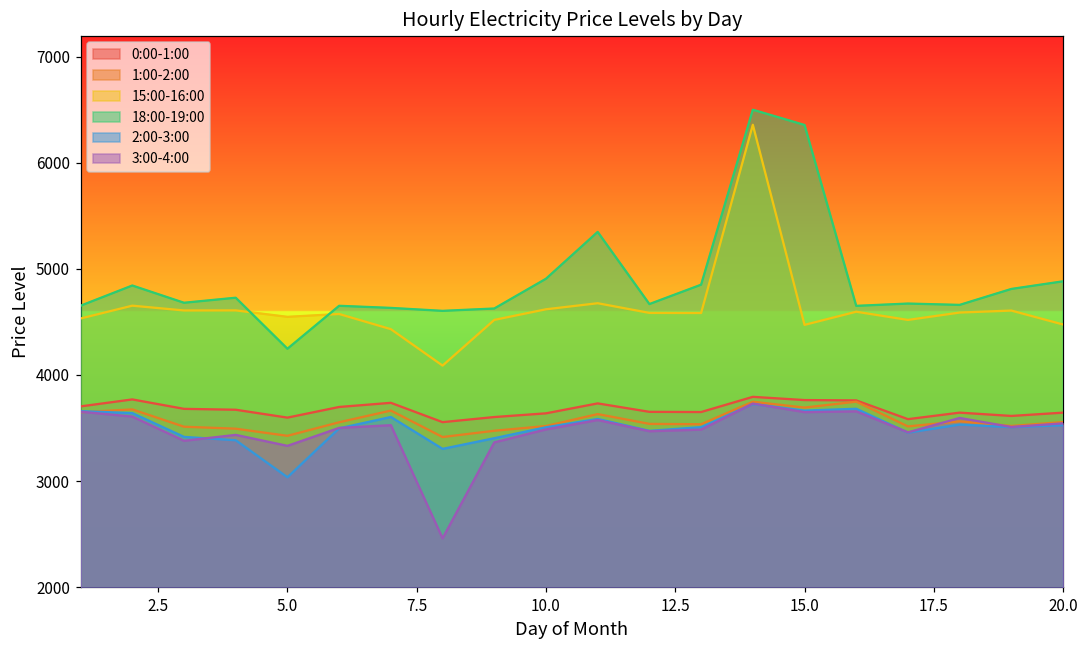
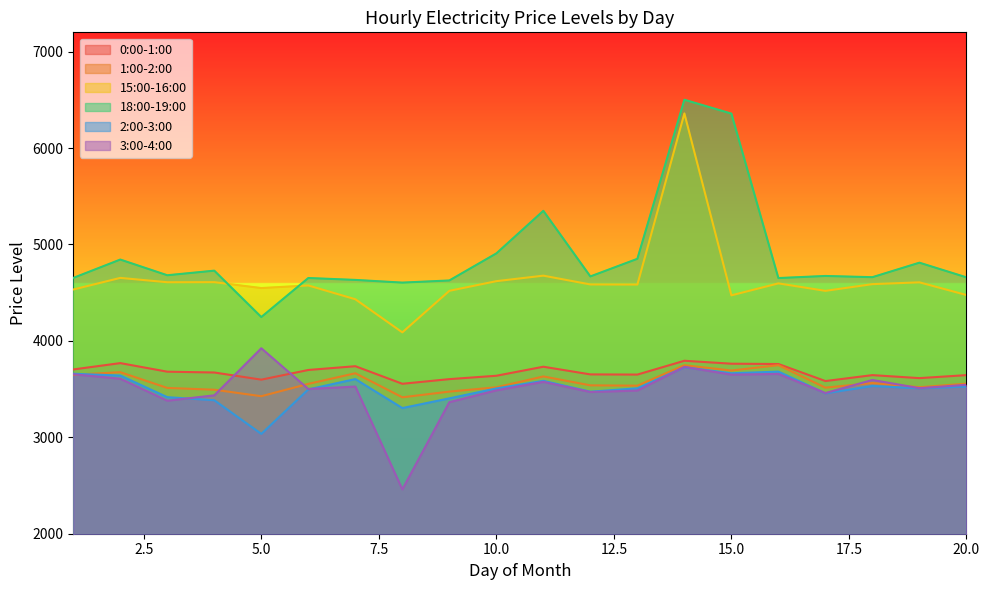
3:00-4:00, 5.0: 3300 -> 3900
18:00-19:00, 20.0: 4900 -> 4700
